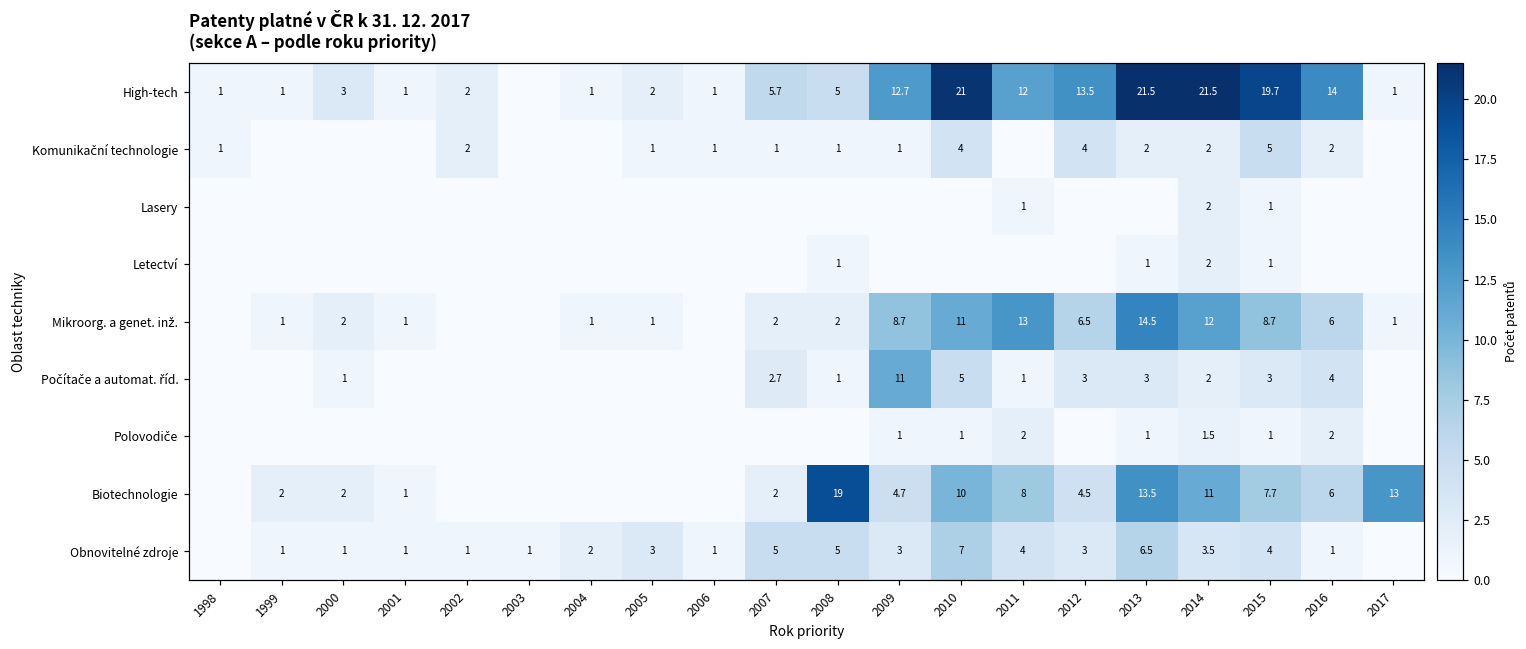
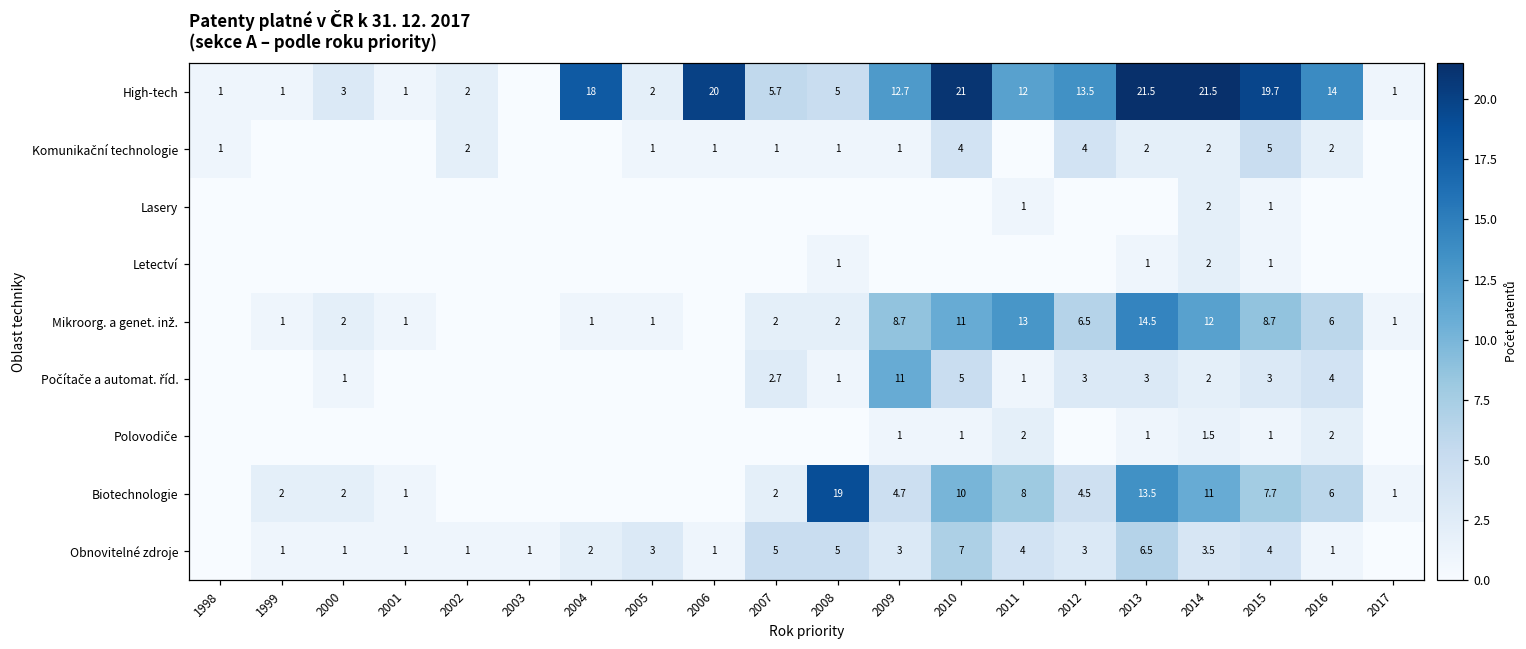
High-tech, 2004: 1 -> 18
High-tech, 2006: 1 -> 20
Biotechnologie, 2017: 13 -> 1
